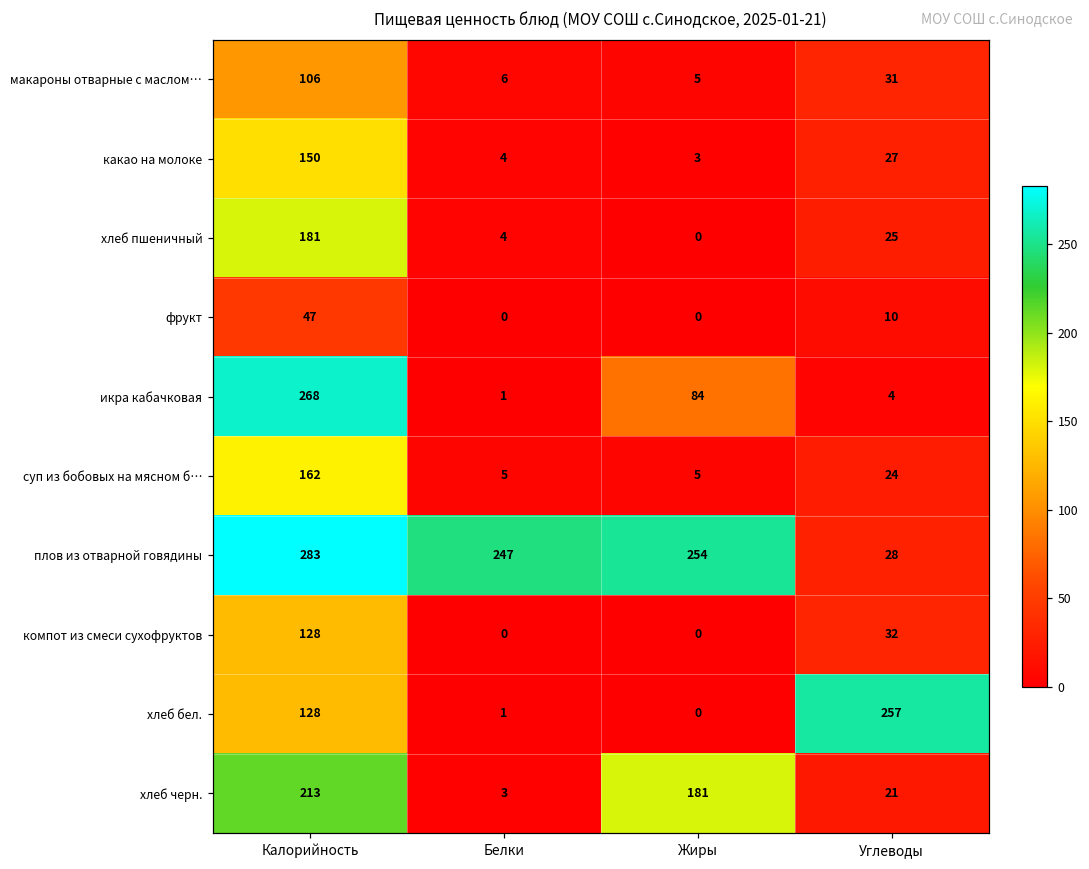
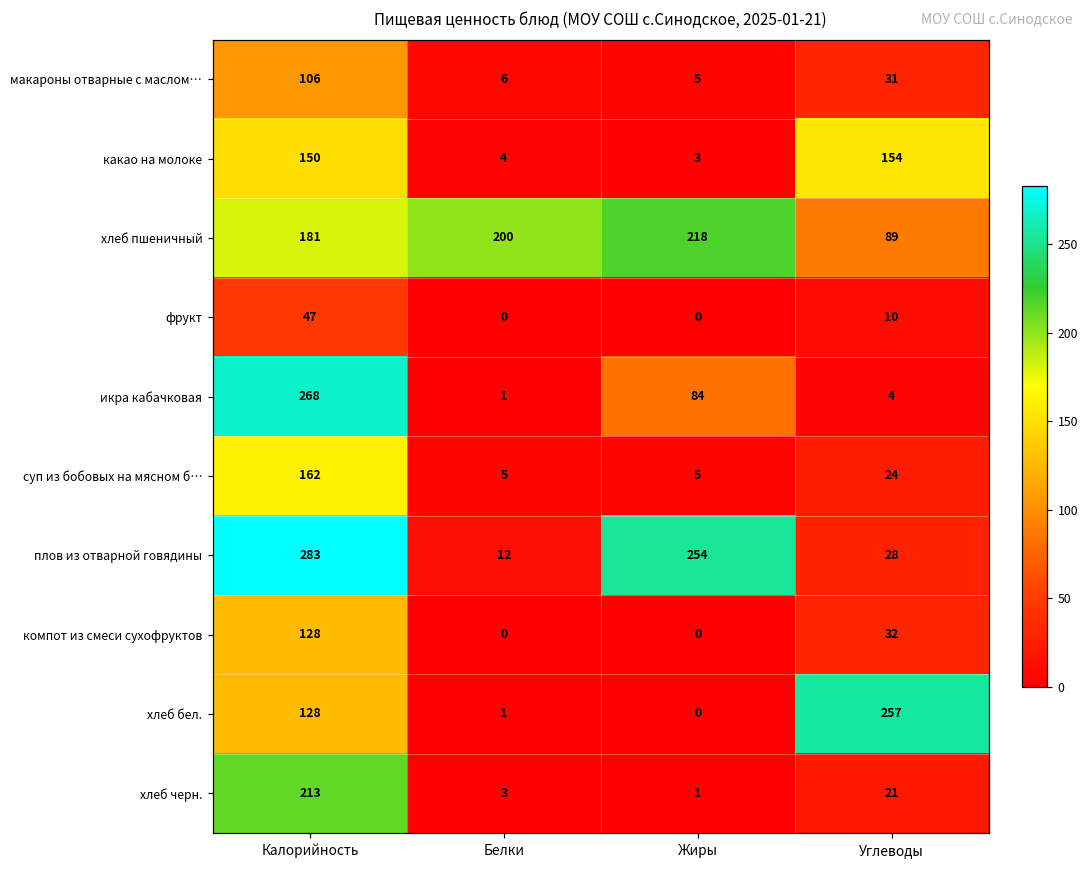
какао на молоке, Углеводы: 27 -> 154
хлеб пшеничный, Белки: 4 -> 200
хлеб пшеничный, Жиры: 0 -> 218
хлеб пшеничный, Углеводы: 25 -> 89
плов из отварной говядины, Белки: 247 -> 12
хлеб черн., Жиры: 181 -> 1
